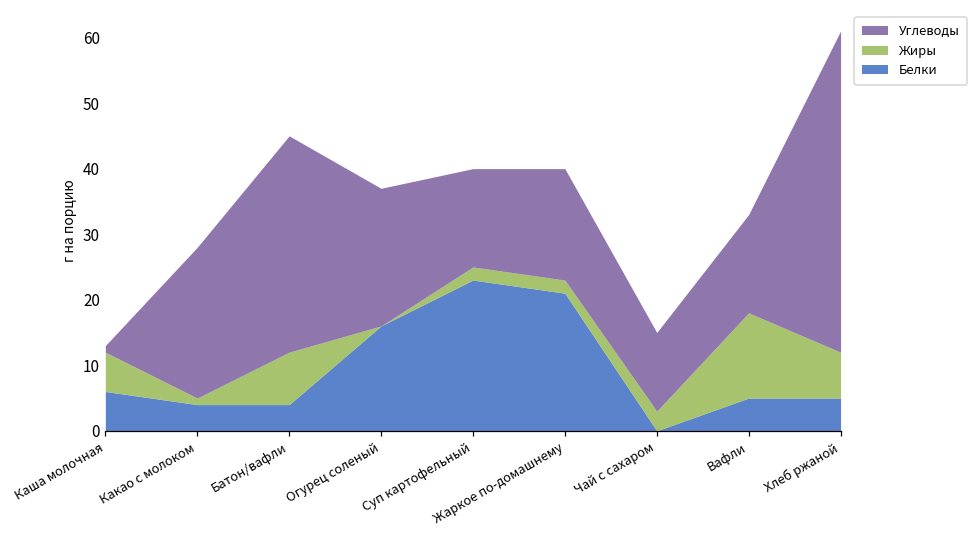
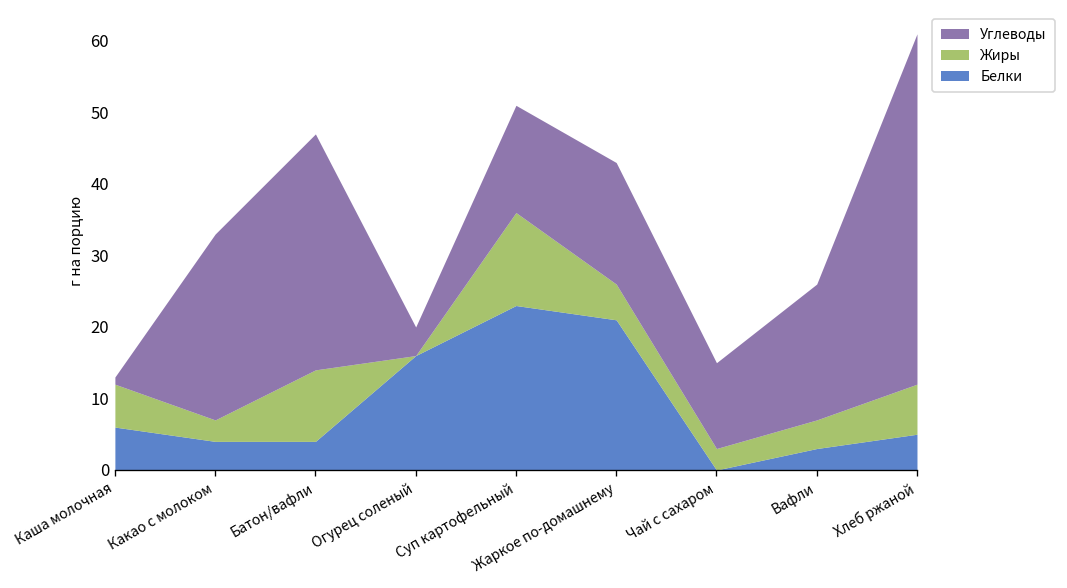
Жиры, Какао с молоком: 1 -> 3
Углеводы, Какао с молоком: 23 -> 26
Жиры, Батон/вафли: 8 -> 10
Углеводы, Огурец соленый: 21 -> 4
Жиры, Суп картофельный: 2 -> 13
Жиры, Жаркое по-домашнему: 2 -> 5
Белки, Вафли: 5 -> 3
Жиры, Вафли: 13 -> 4
Углеводы, Вафли: 15 -> 19
